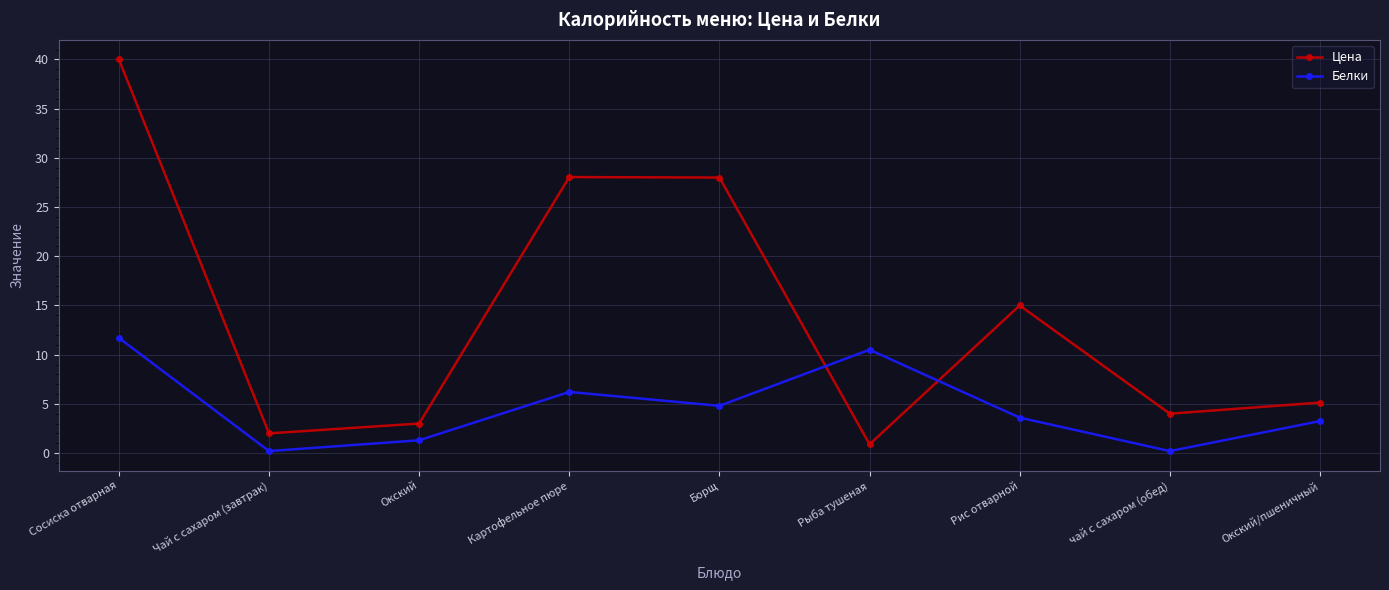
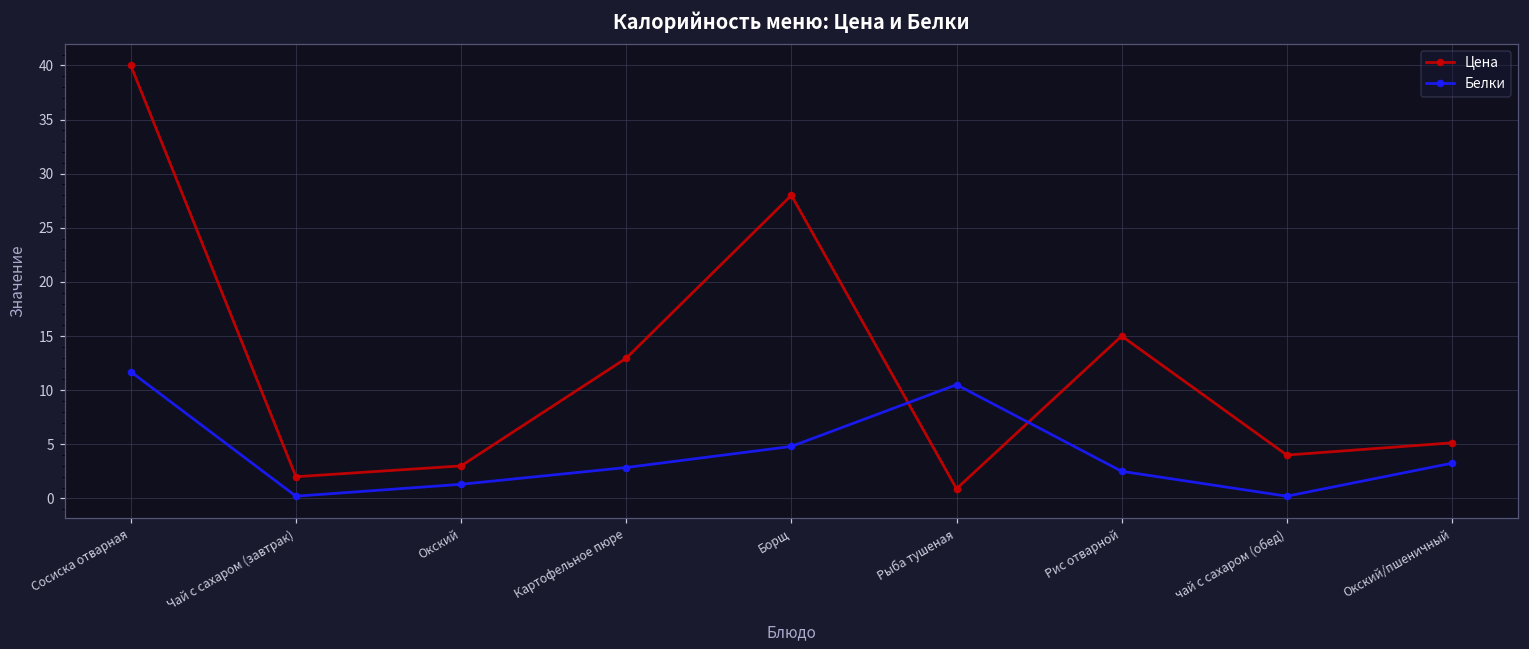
Цена, Картофельное пюре: 28 -> 13
Белки, Картофельное пюре: 6 -> 3
Белки, Рис отварной: 4 -> 3
